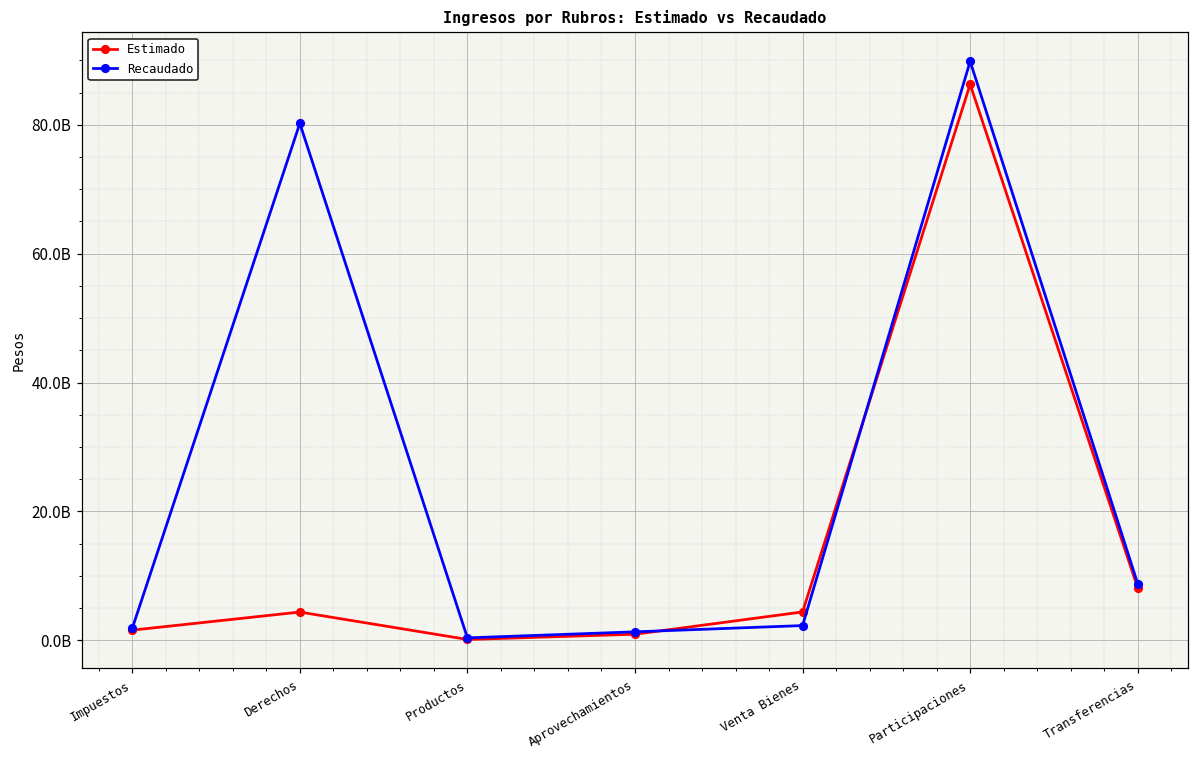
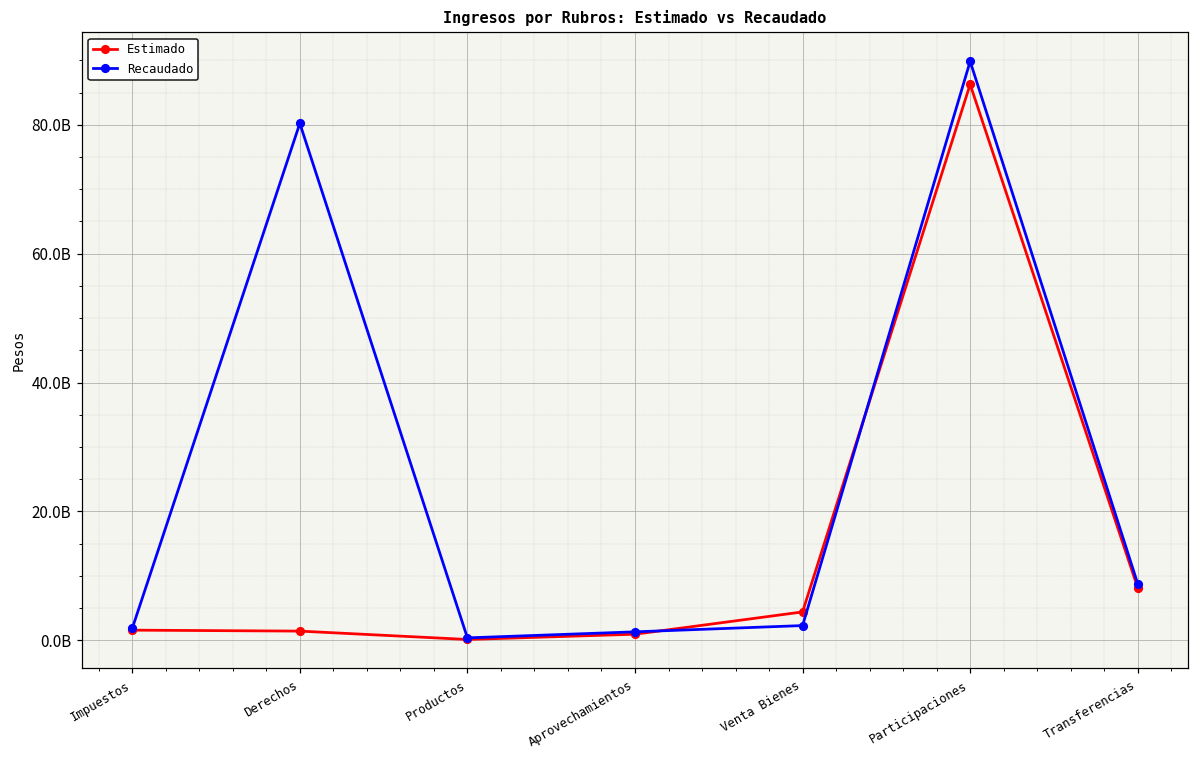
Estimado, Derechos: 4000000000 -> 1000000000
